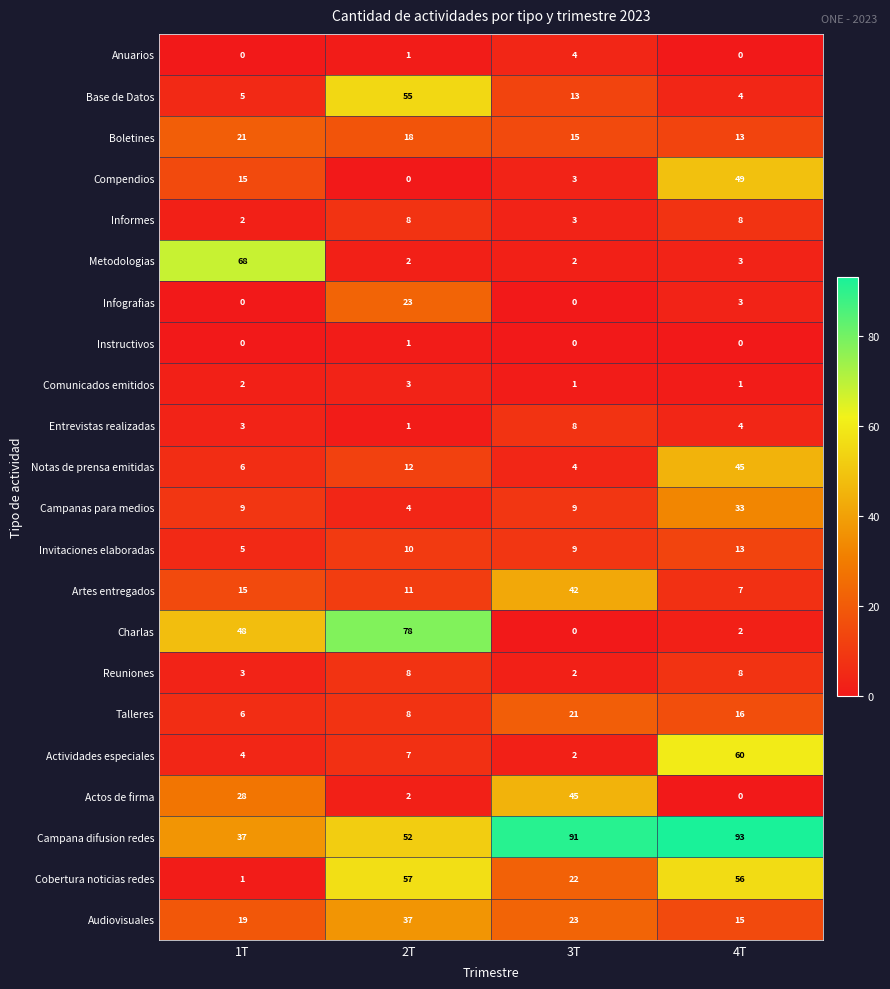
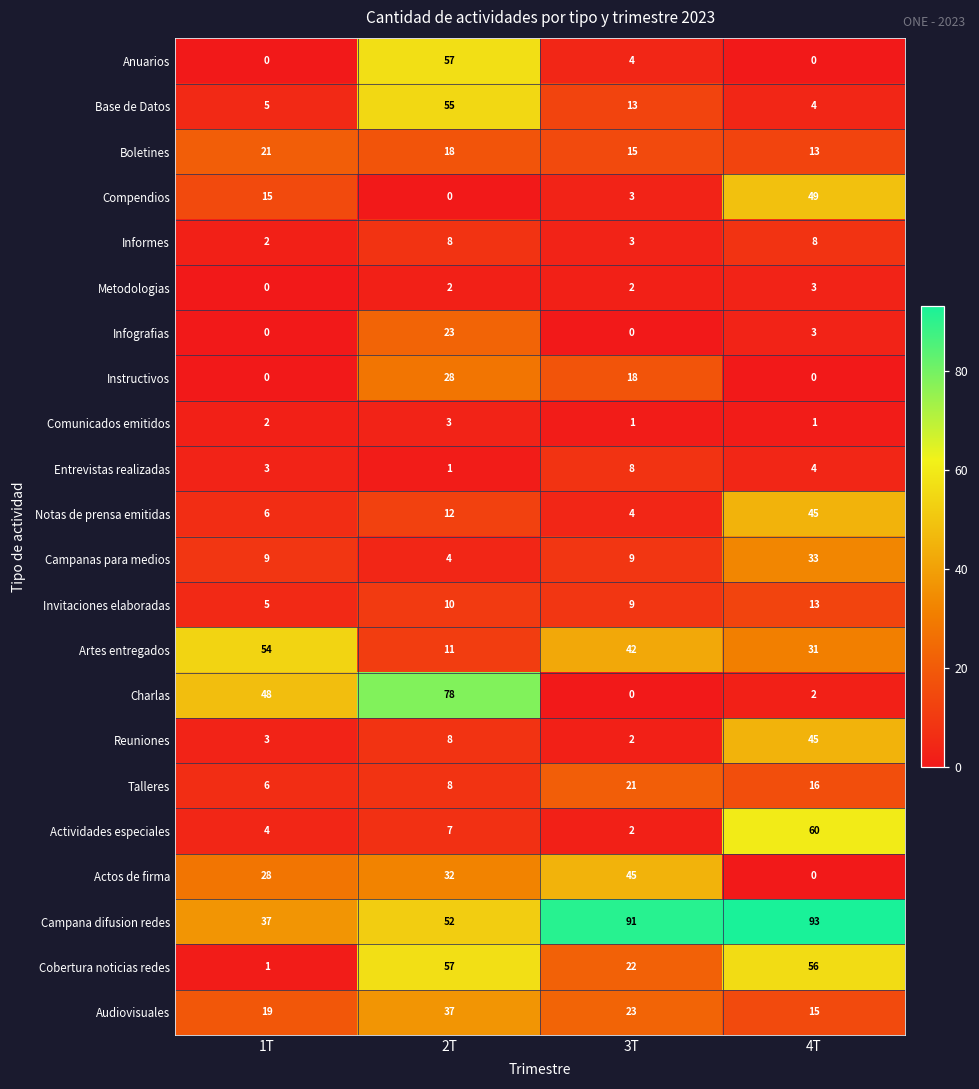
Anuarios, 2T: 1 -> 57
Metodologias, 1T: 68 -> 0
Instructivos, 2T: 1 -> 28
Instructivos, 3T: 0 -> 18
Artes entregados, 1T: 15 -> 54
Artes entregados, 4T: 7 -> 31
Reuniones, 4T: 8 -> 45
Actos de firma, 2T: 2 -> 32
